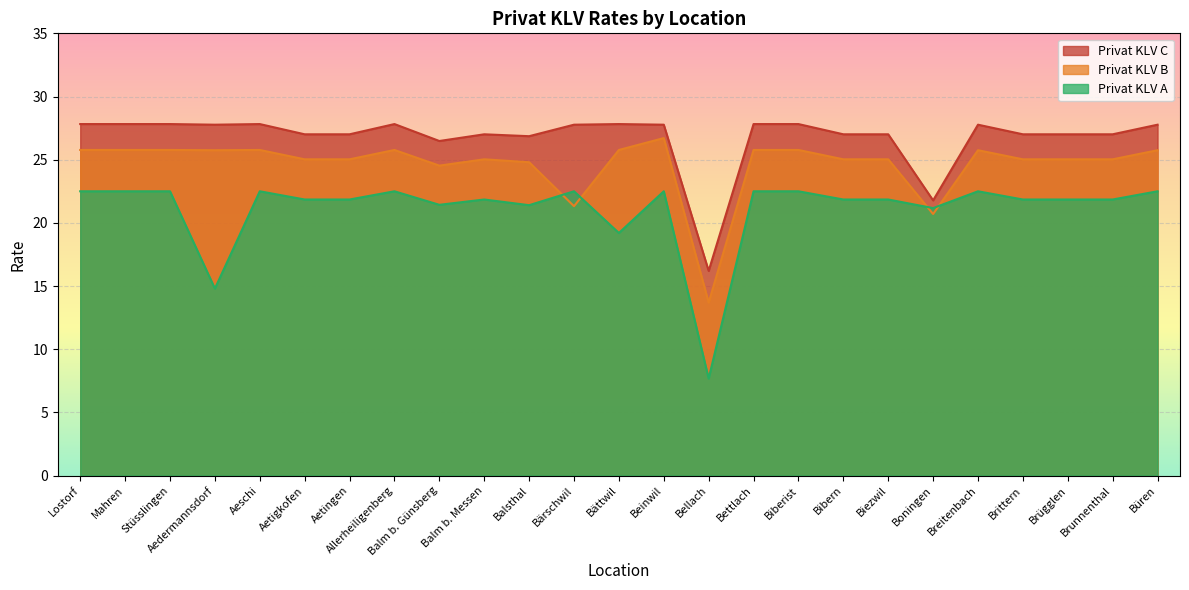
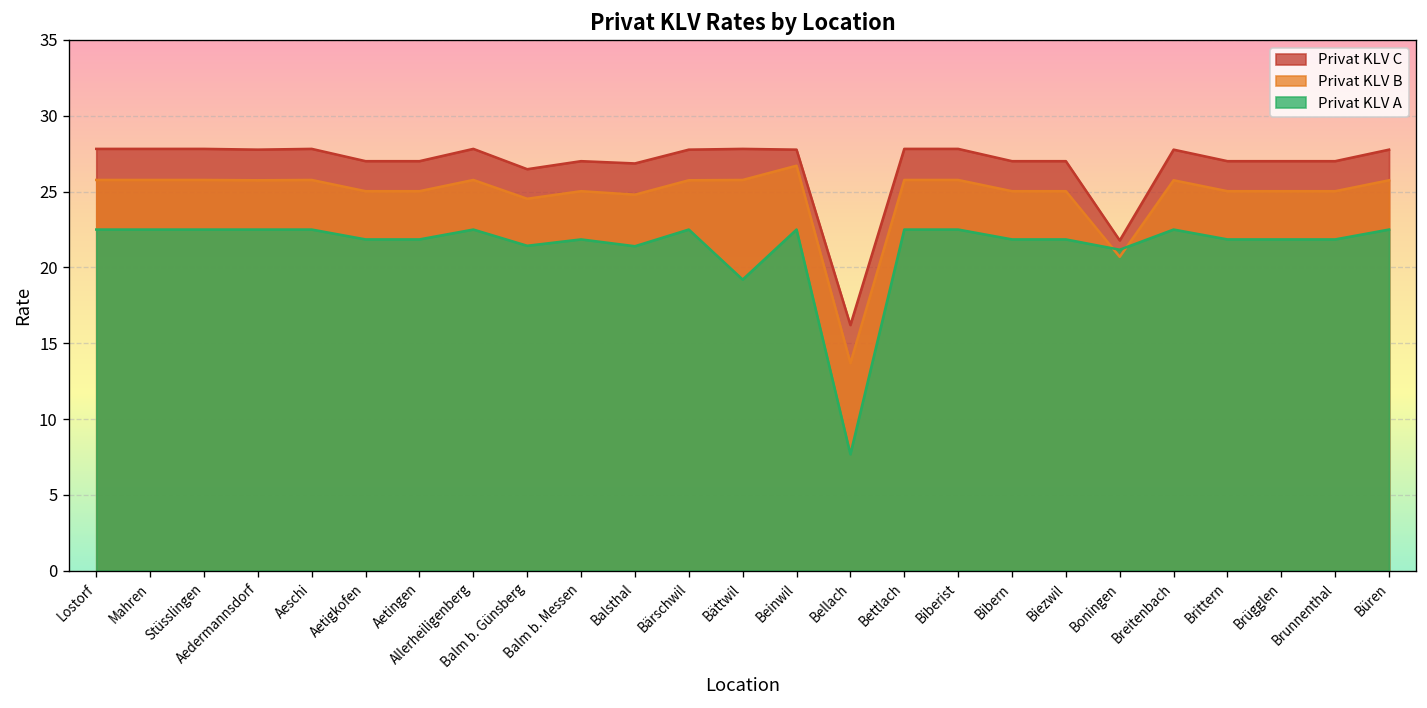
Privat KLV A, Aedermannsdorf: 14.8 -> 22.5
Privat KLV B, Bärschwil: 21.3 -> 25.8
